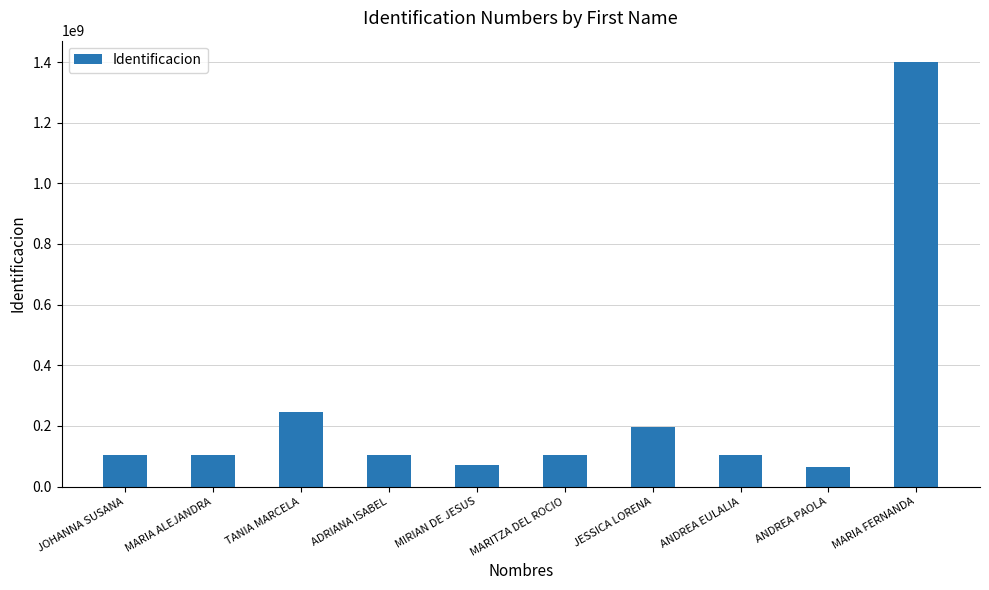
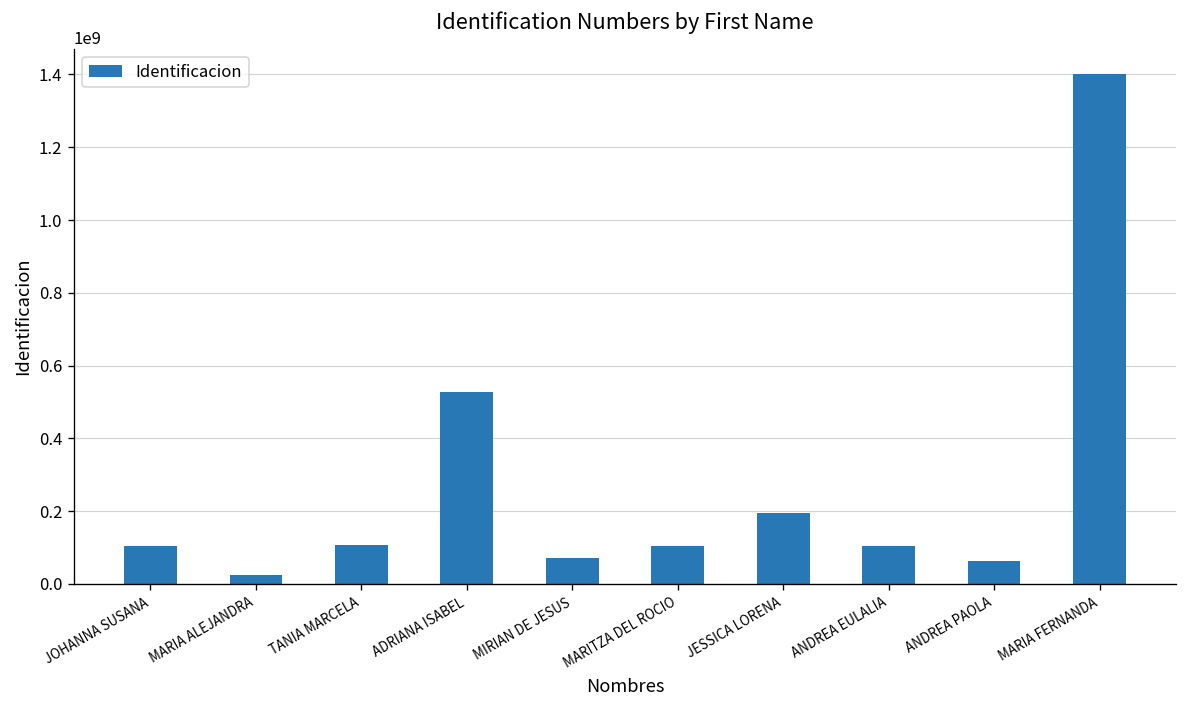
MARIA ALEJANDRA: 100000000 -> 20000000
TANIA MARCELA: 250000000 -> 110000000
ADRIANA ISABEL: 100000000 -> 530000000
